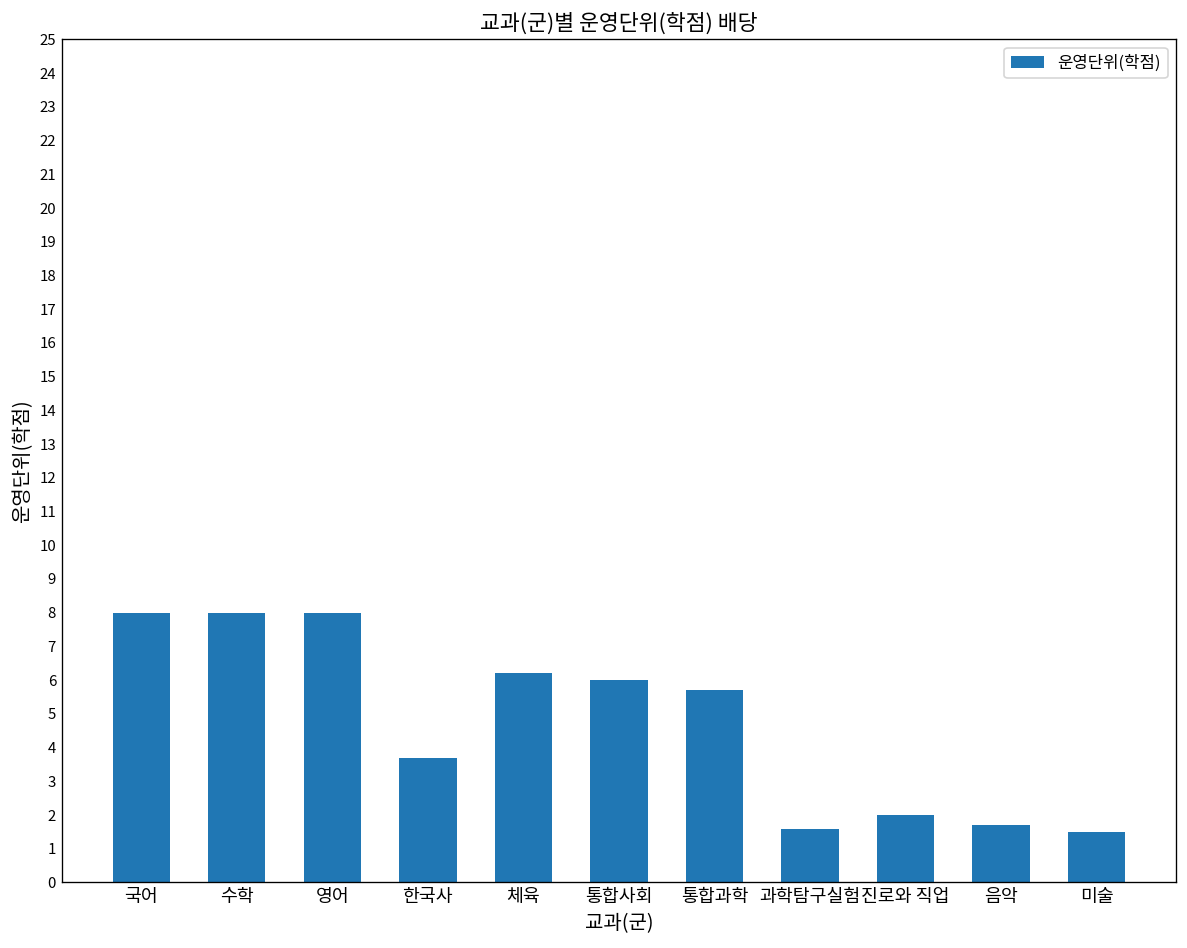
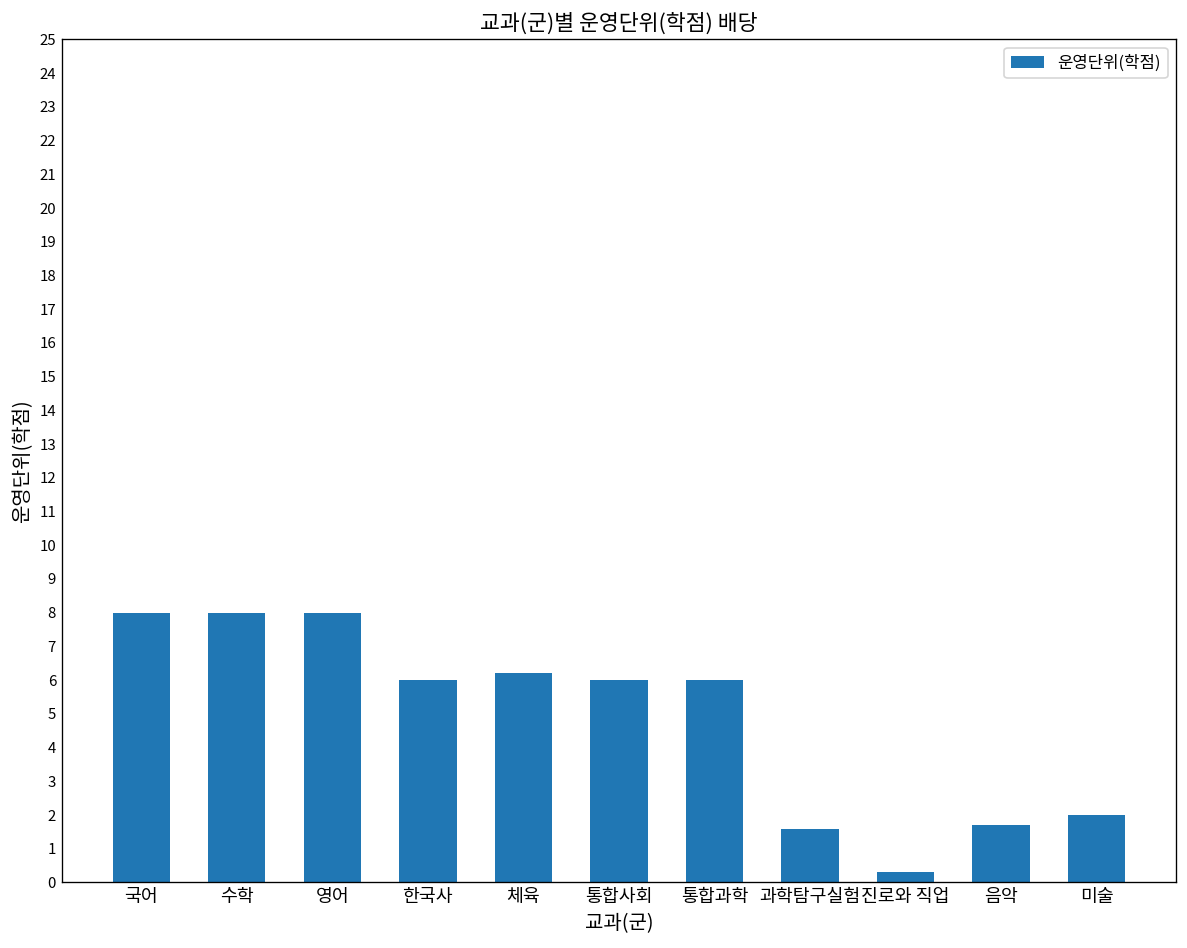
한국사: 3.7 -> 6.0
통합과학: 5.7 -> 6.0
진로와 직업: 2.0 -> 0.3
미술: 1.5 -> 2.0
